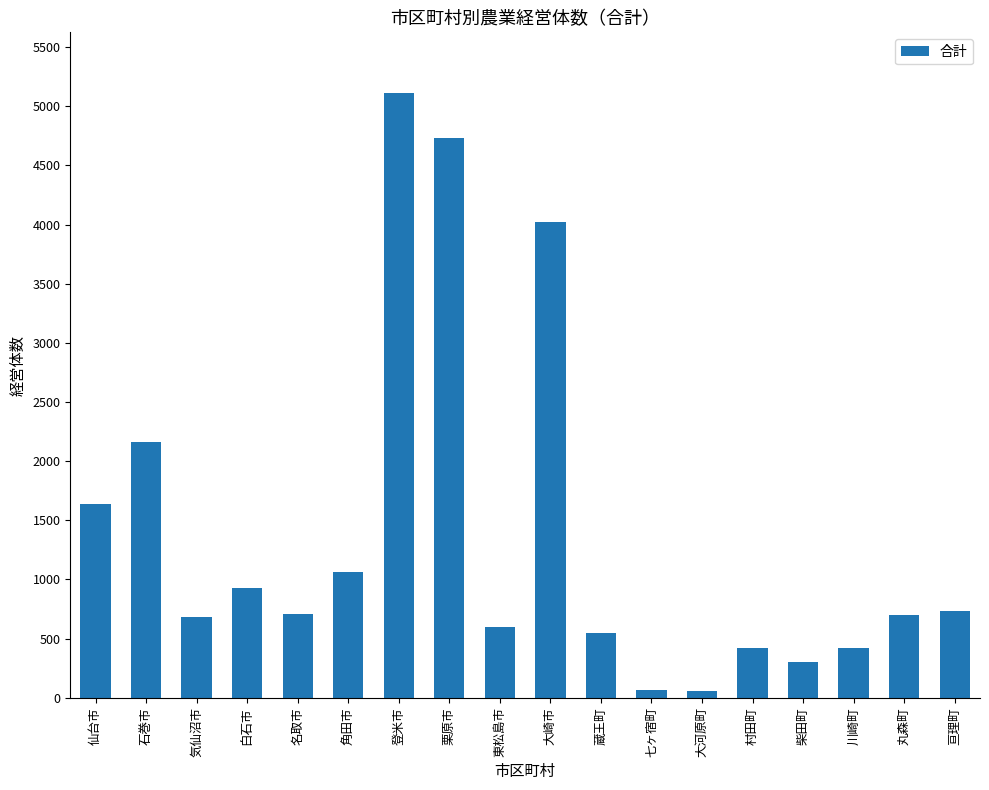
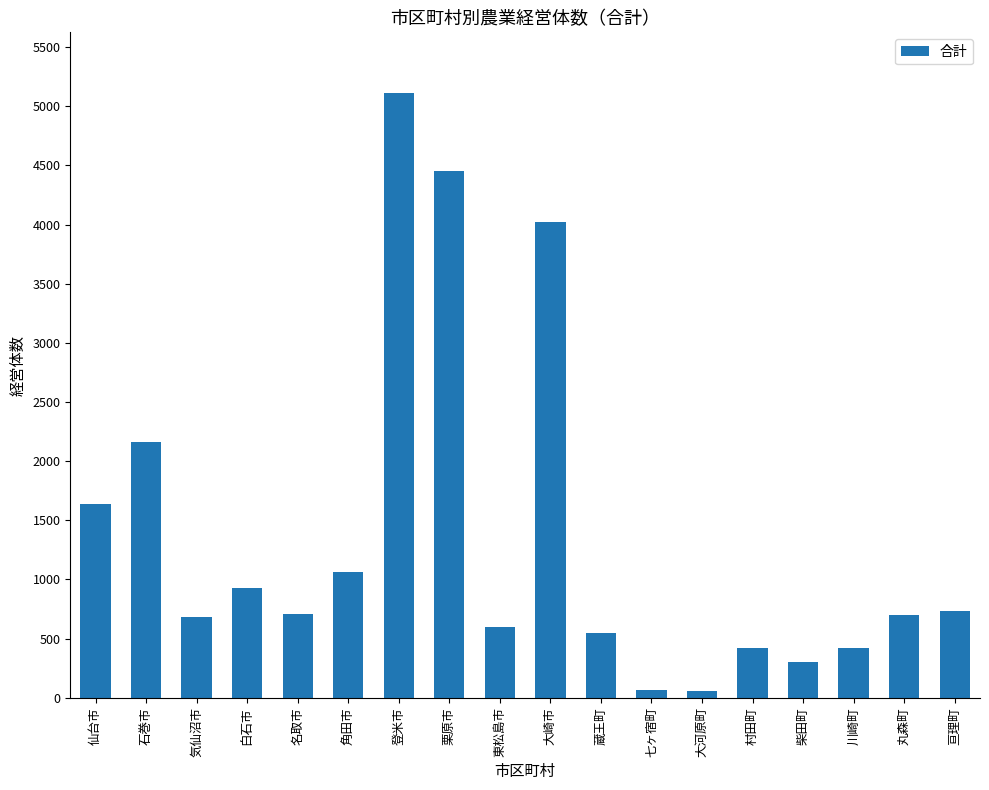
栗原市: 4730 -> 4450
